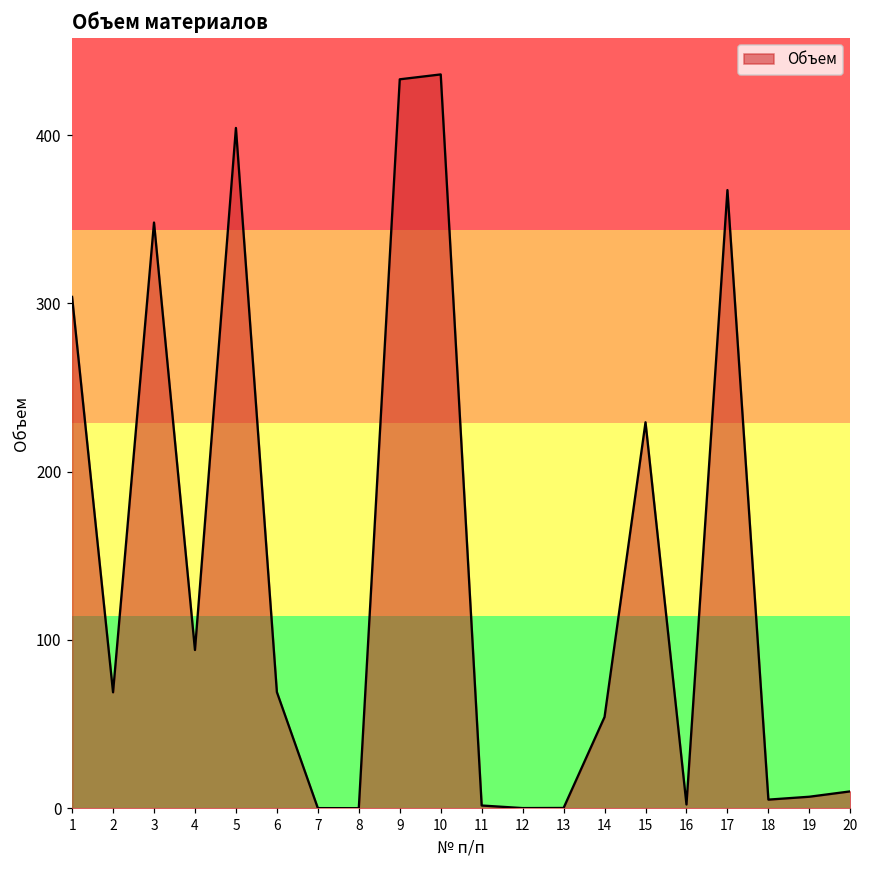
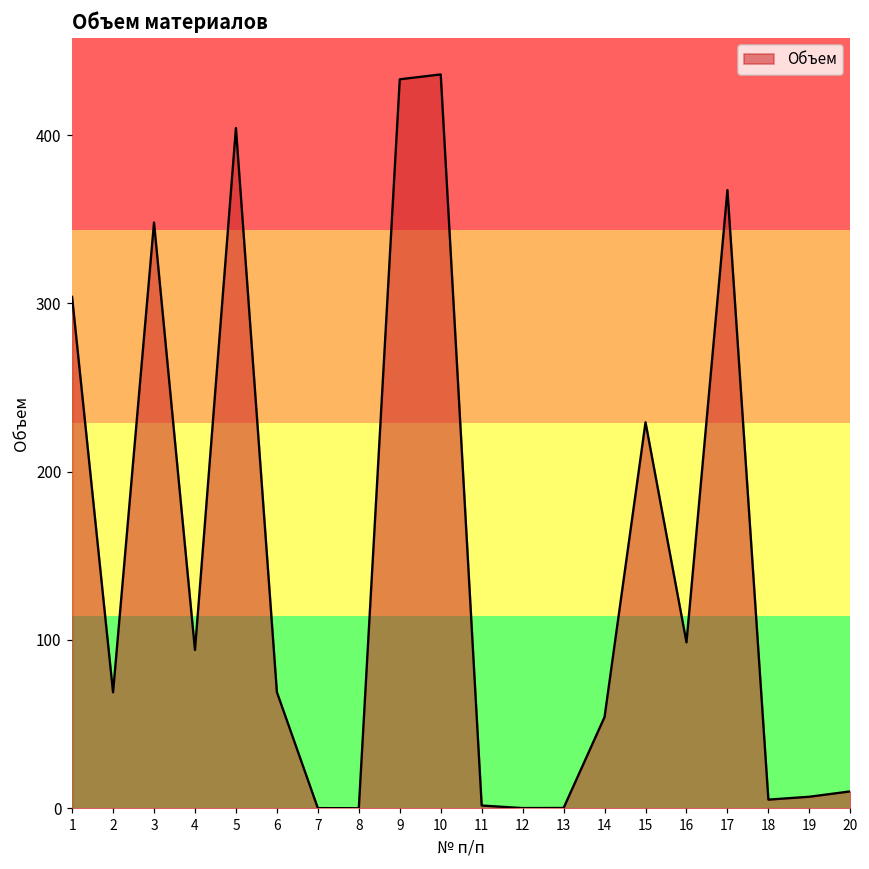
16: 2 -> 99
